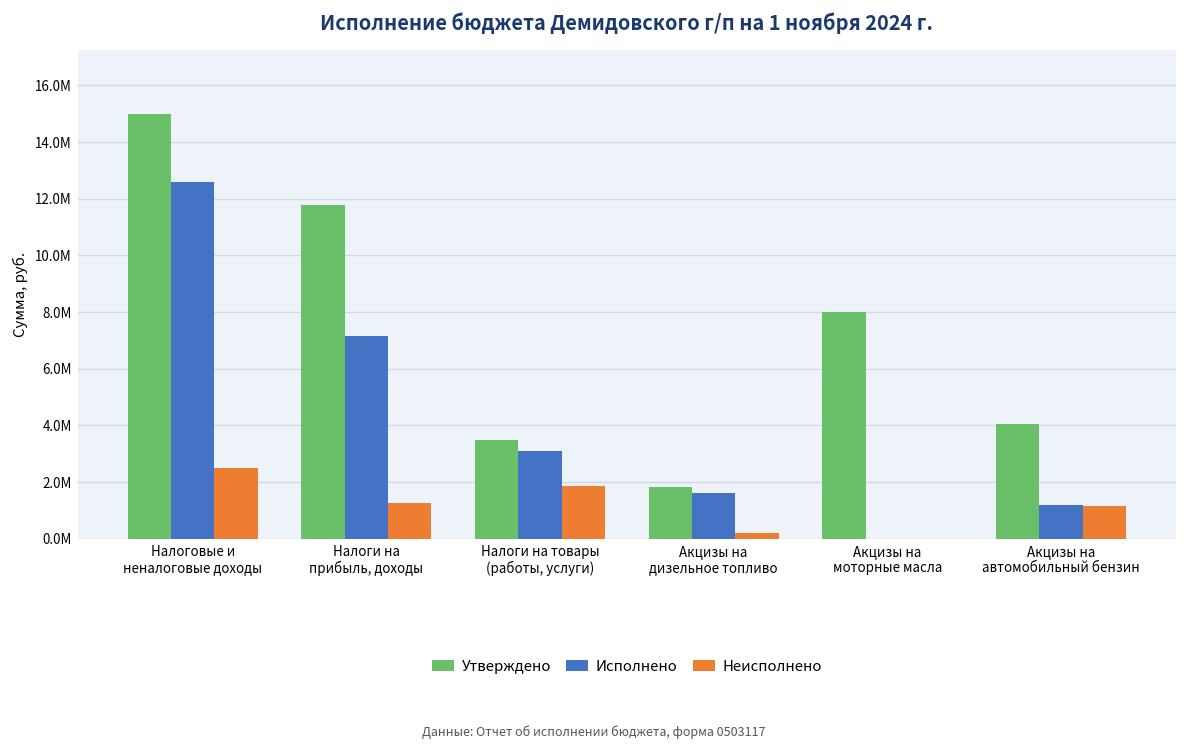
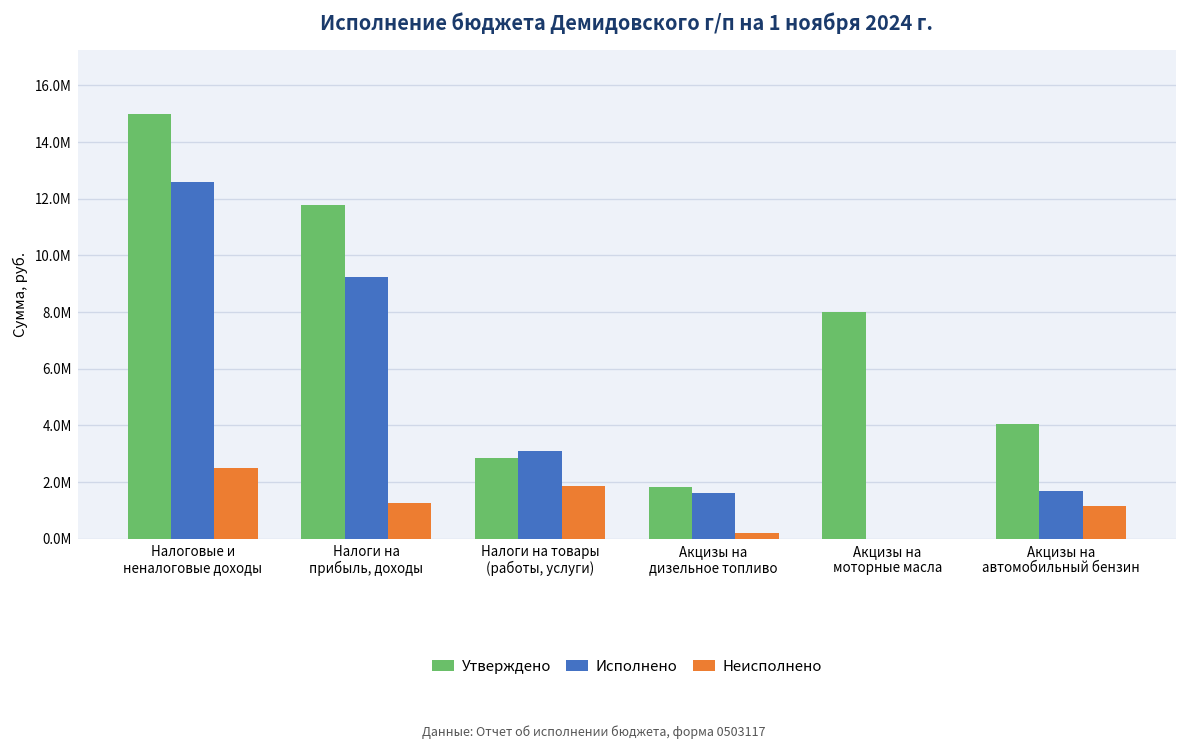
Исполнено, Налоги на прибыль, доходы: 7.2М -> 9.2М
Утверждено, Налоги на товары (работы, услуги): 3.5М -> 2.8М
Исполнено, Акцизы на автомобильный бензин: 1.2М -> 1.7М
